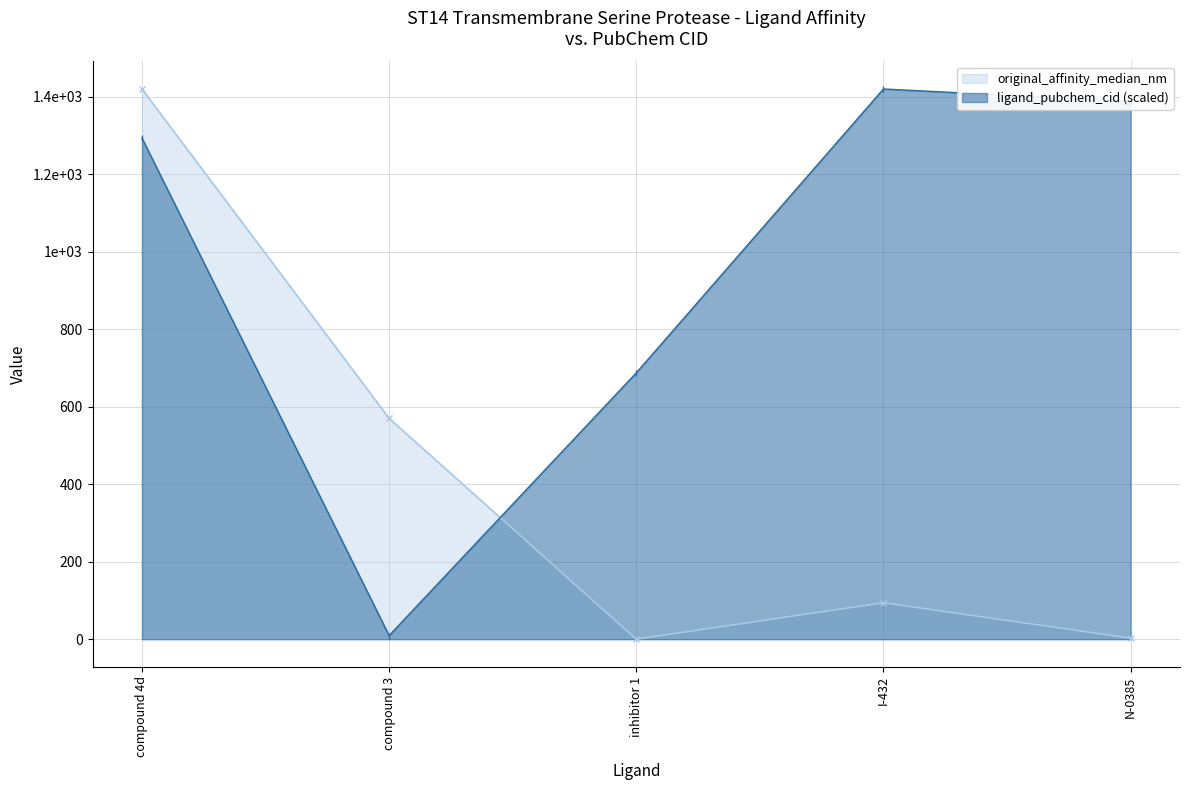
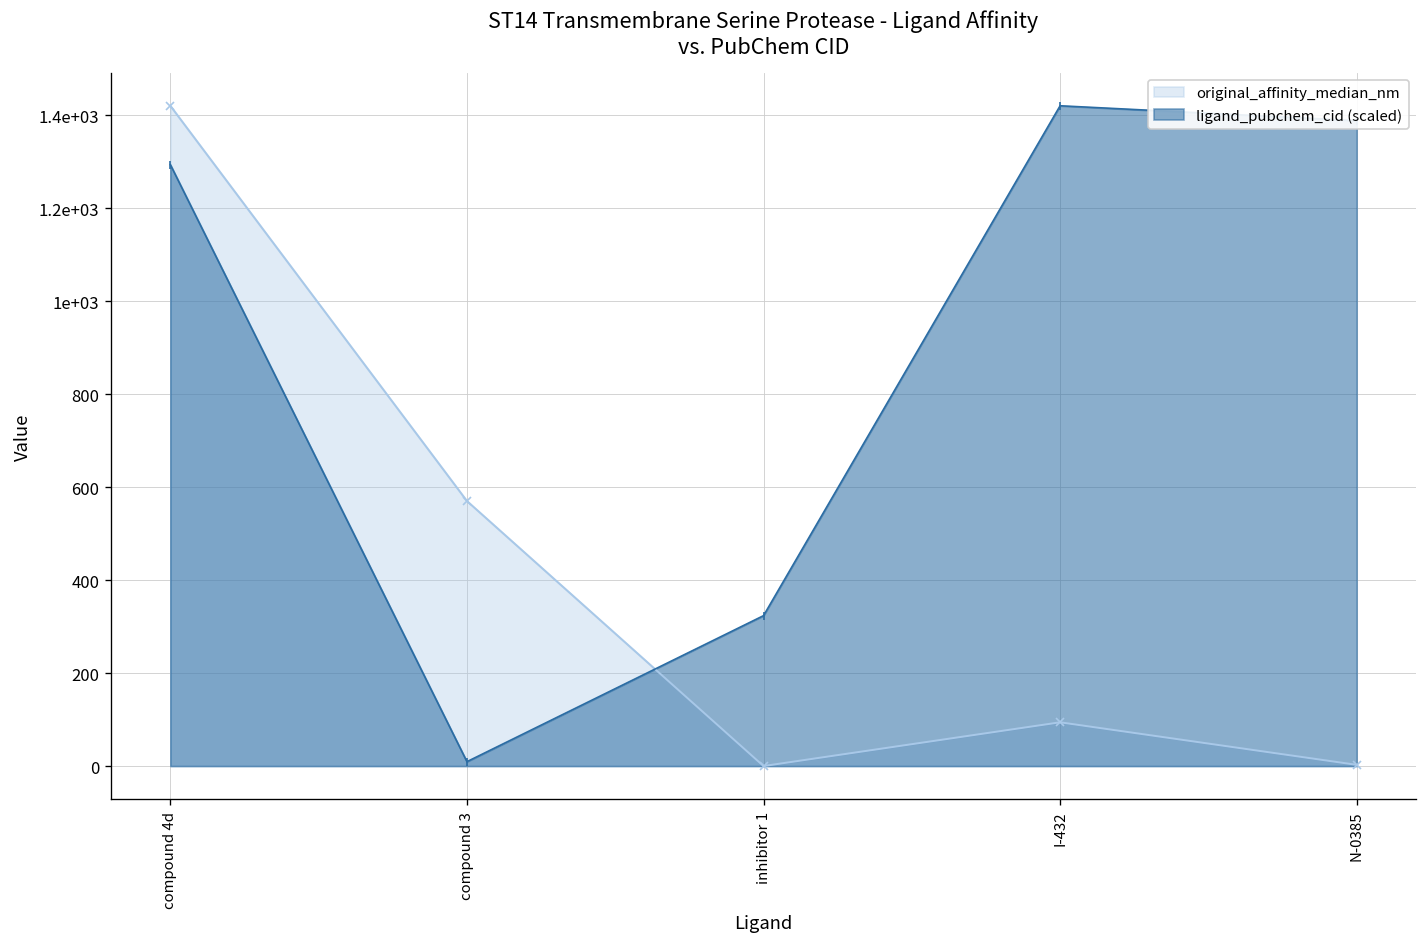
ligand_pubchem_cid (scaled), inhibitor 1: 690 -> 320
